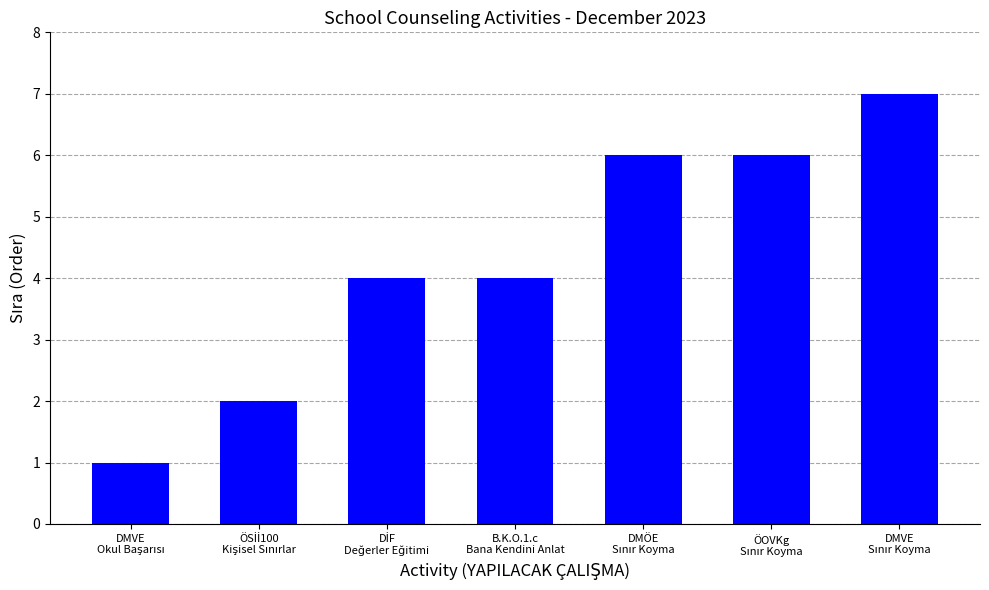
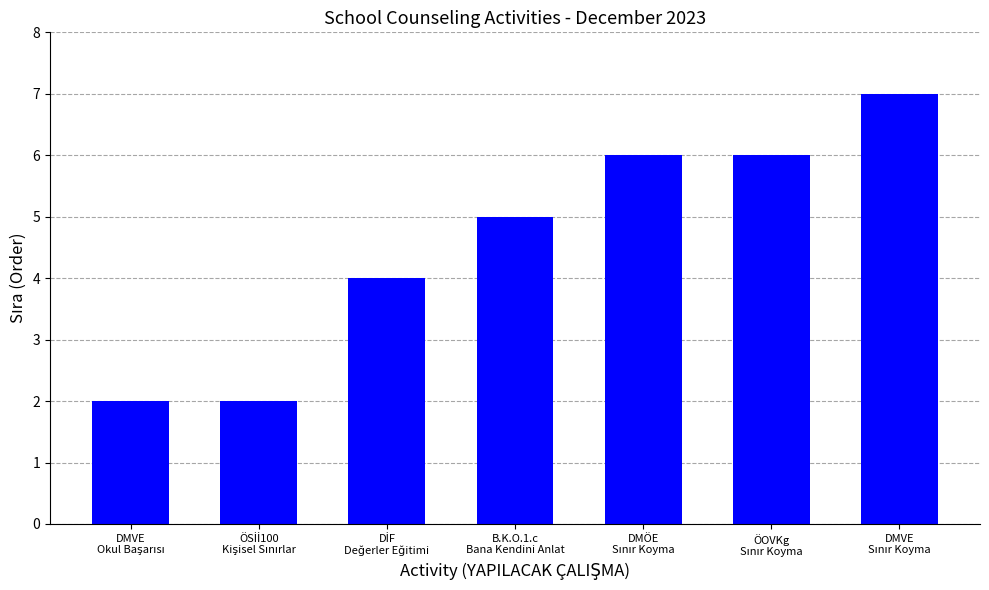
DMVE Okul Başarısı: 1 -> 2
B.K.O.1.c Bana Kendini Anlat: 4 -> 5
